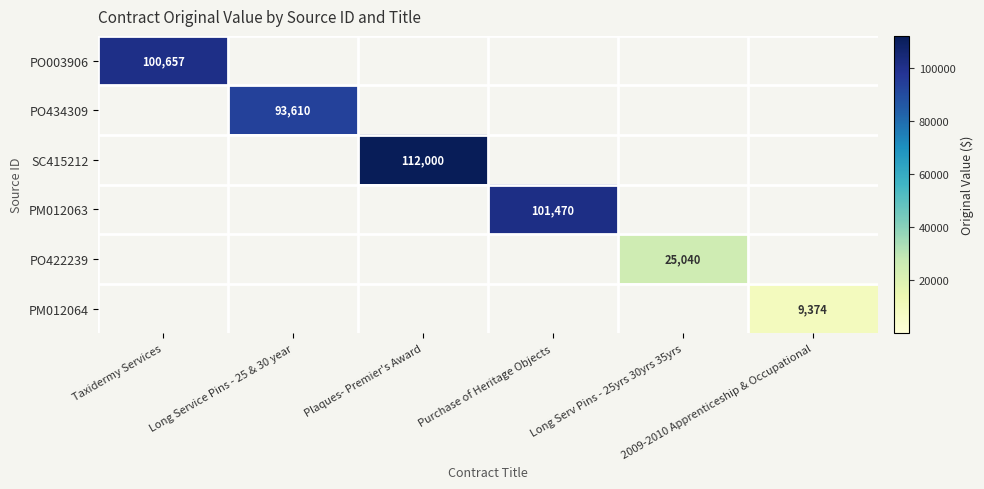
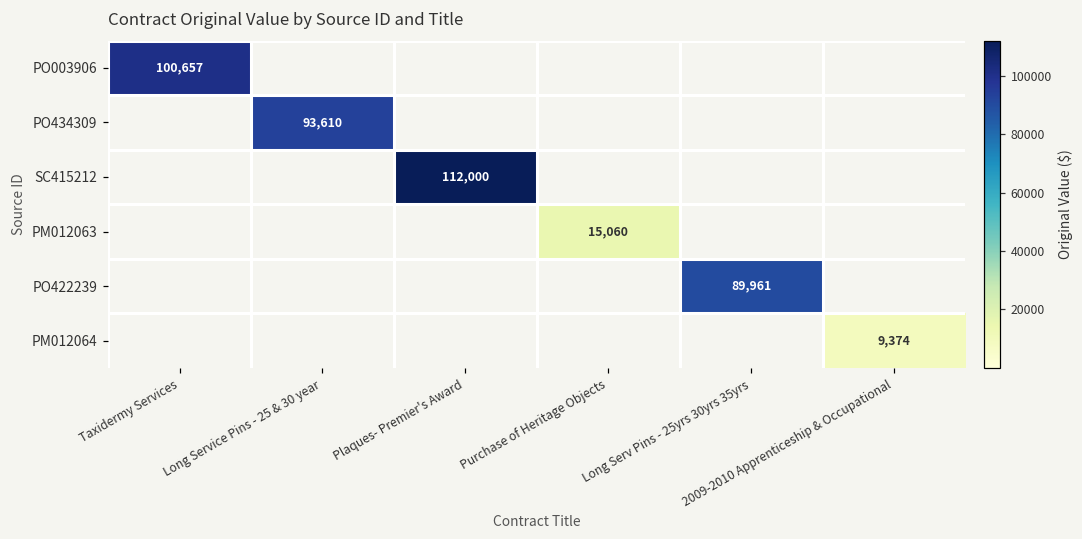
PM012063, Purchase of Heritage Objects: 101,470 -> 15,060
PO422239, Long Serv Pins - 25yrs 30yrs 35yrs: 25,040 -> 89,961
